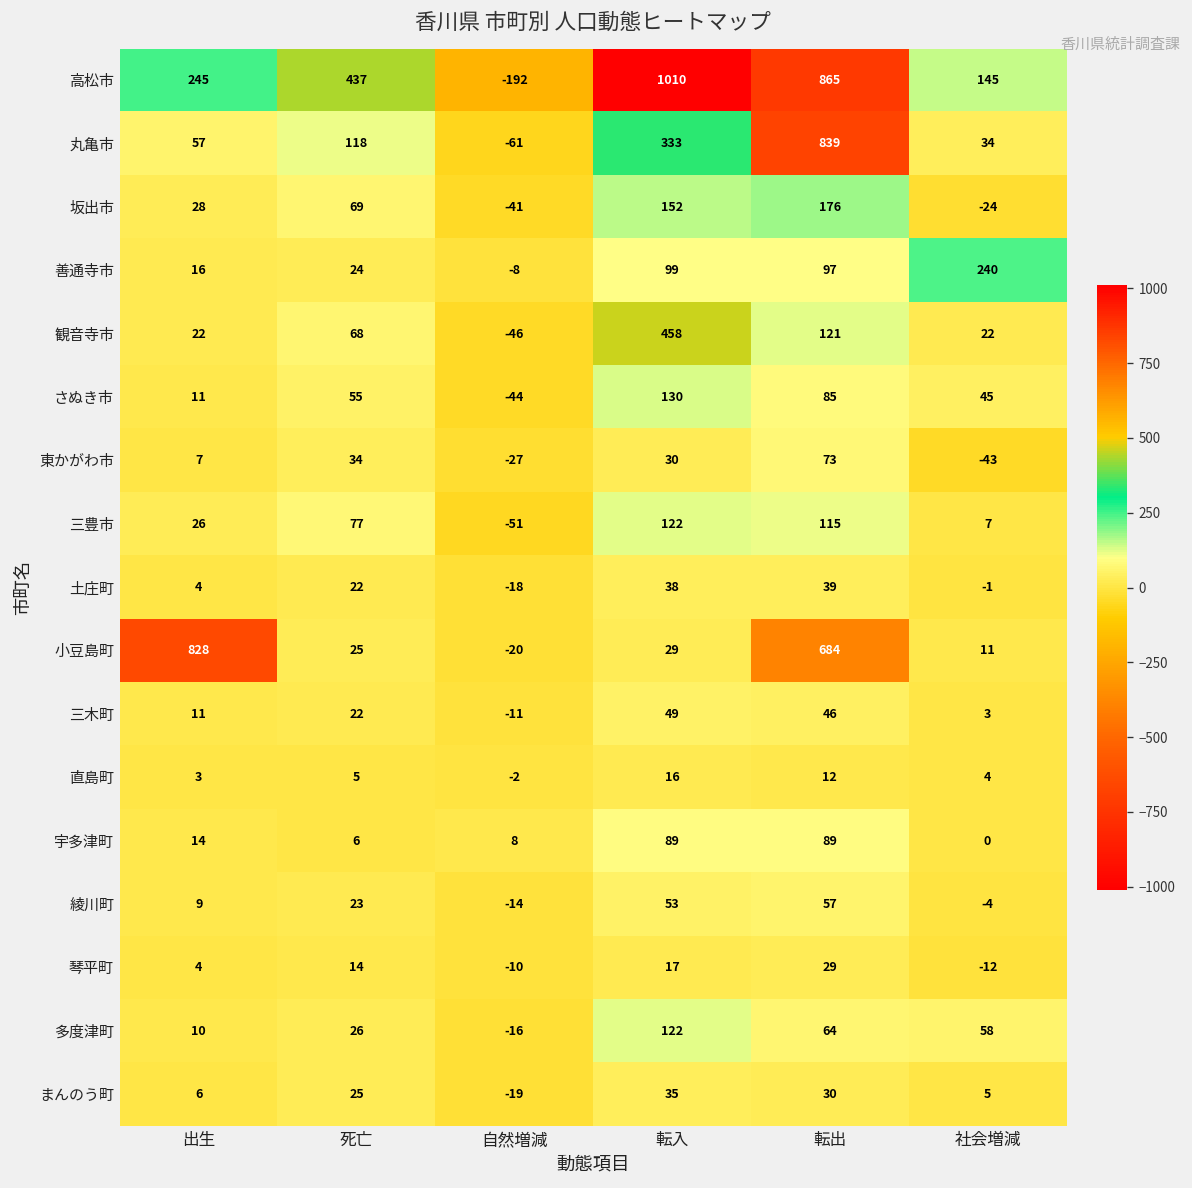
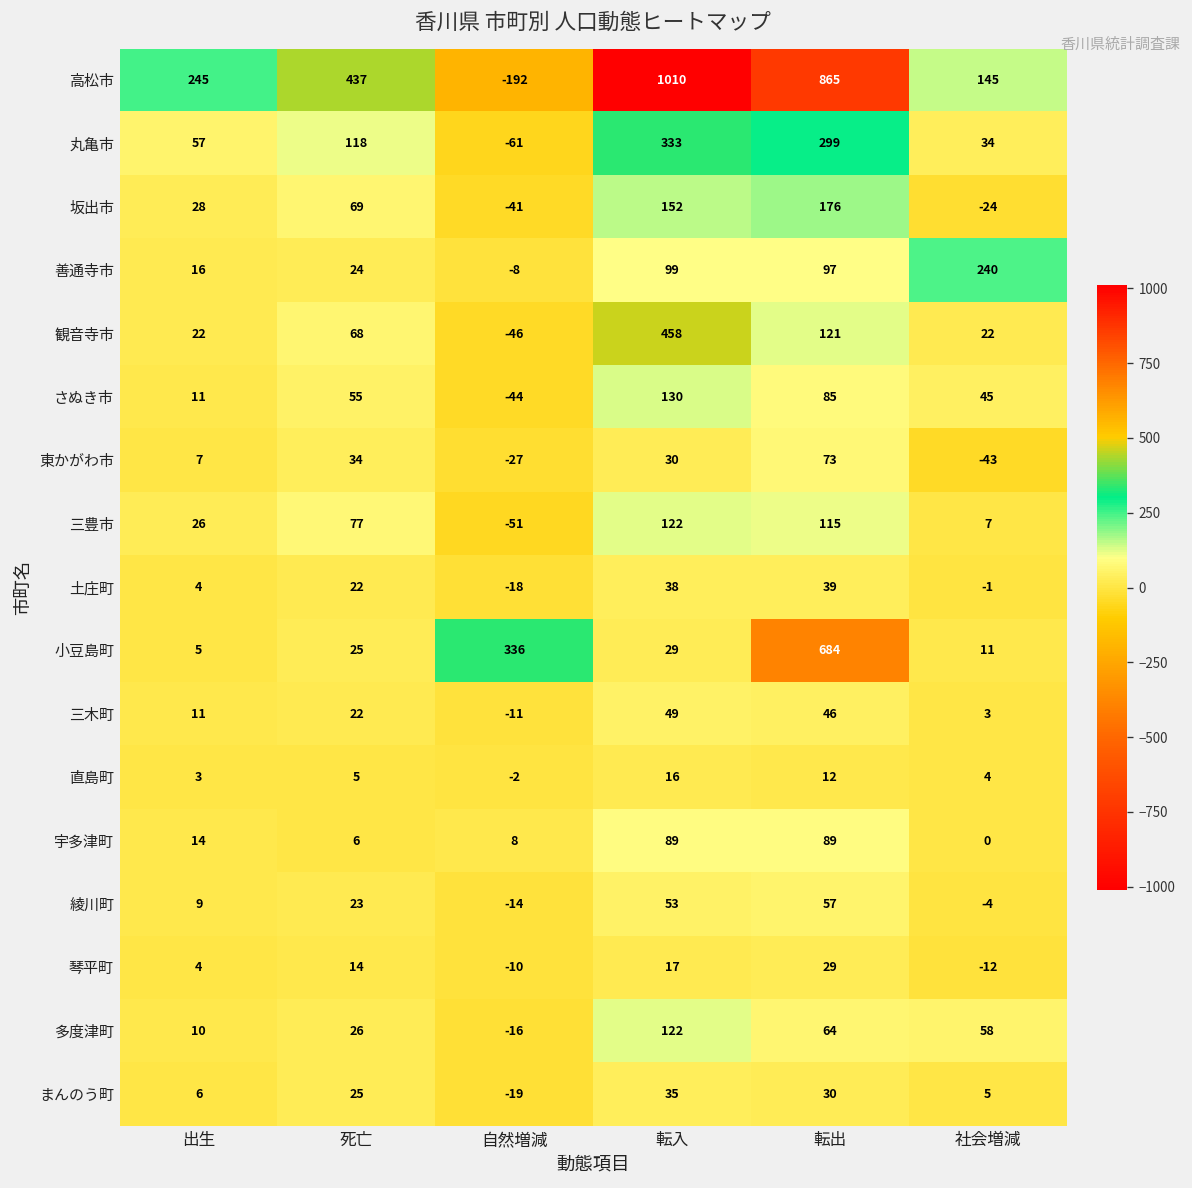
丸亀市, 転出: 839 -> 299
小豆島町, 出生: 828 -> 5
小豆島町, 自然増減: -20 -> 336
